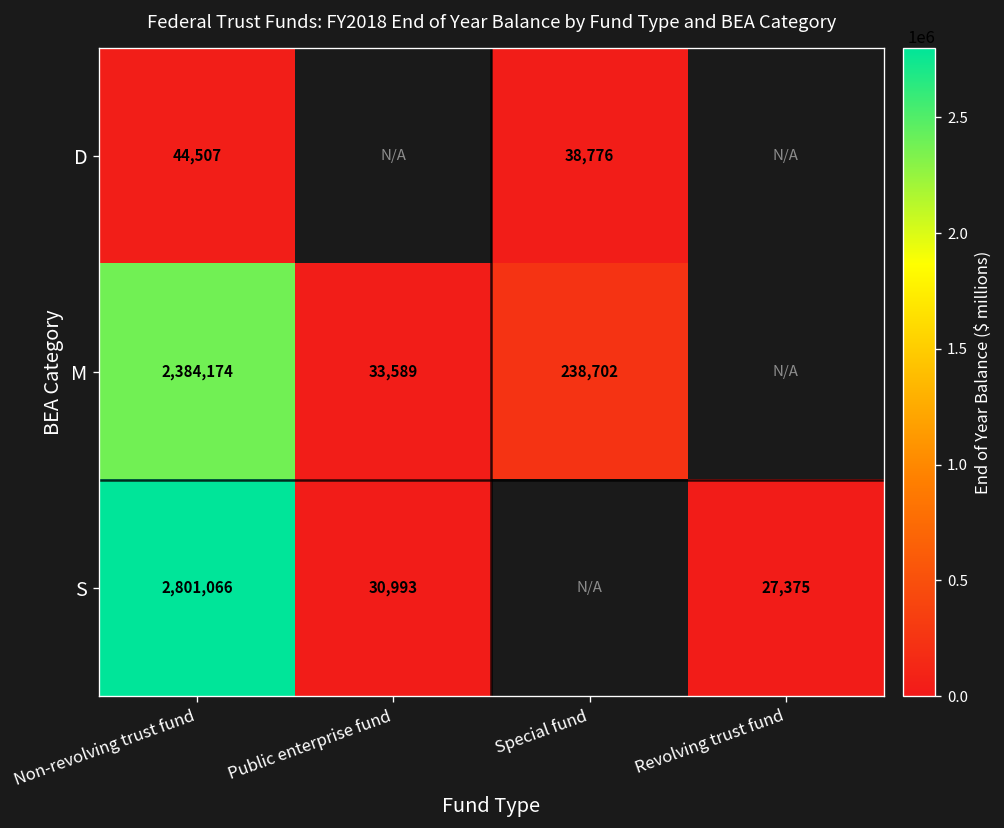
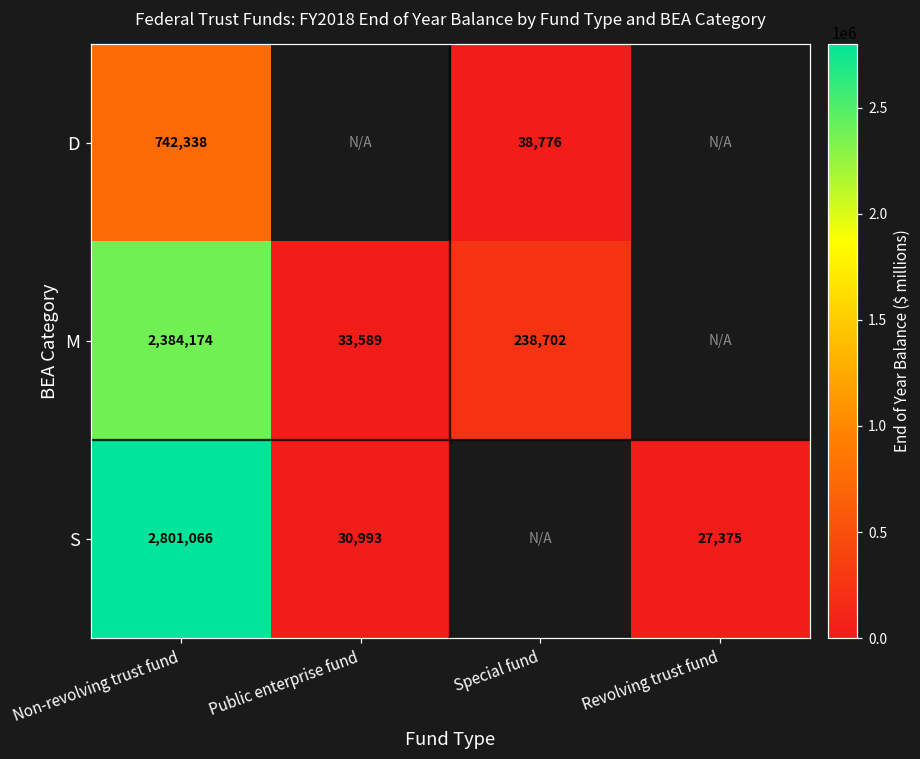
D, Non-revolving trust fund: 44,507 -> 742,338
